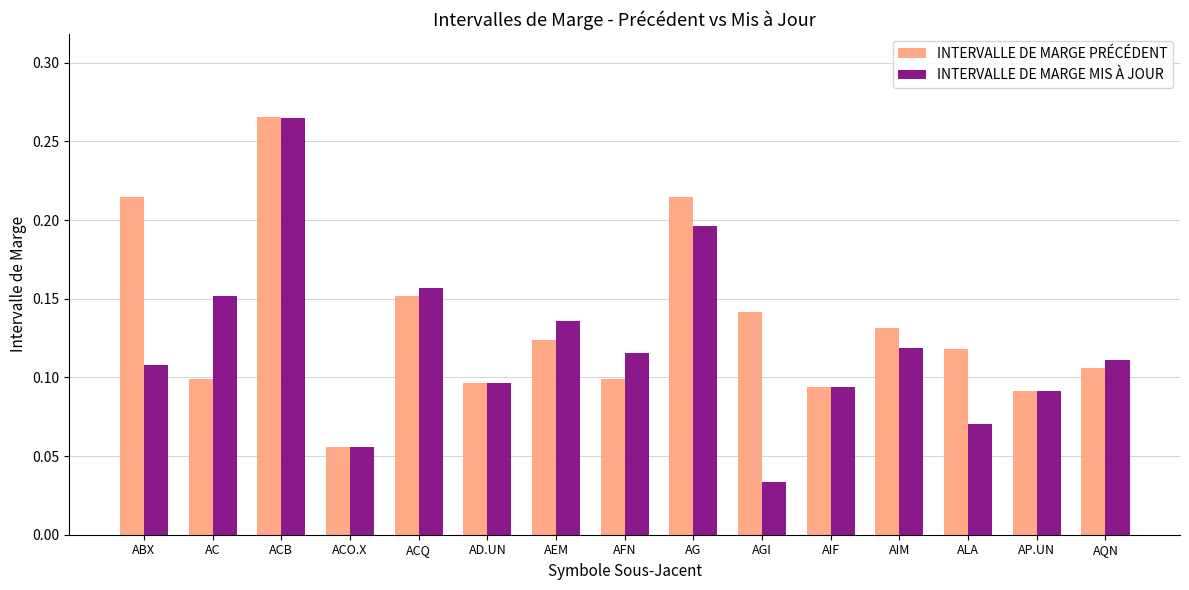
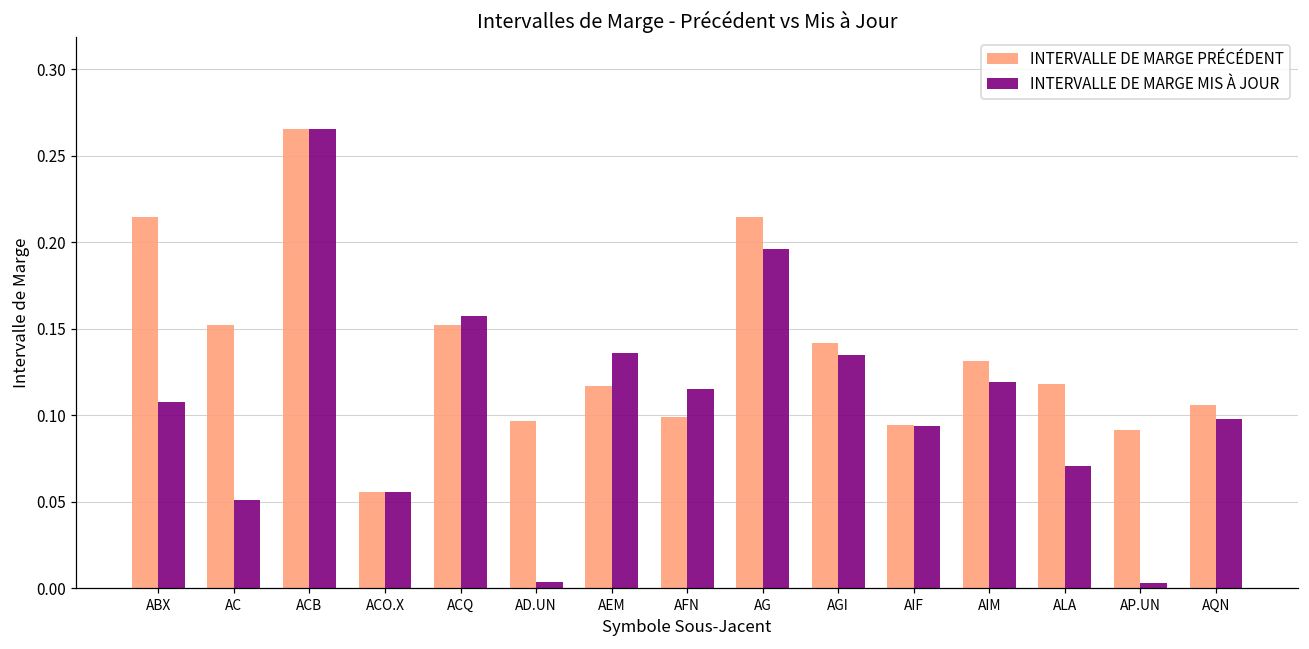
INTERVALLE DE MARGE PRÉCÉDENT, AC: 0.099 -> 0.152
INTERVALLE DE MARGE MIS À JOUR, AC: 0.152 -> 0.051
INTERVALLE DE MARGE MIS À JOUR, AD.UN: 0.097 -> 0.004
INTERVALLE DE MARGE PRÉCÉDENT, AEM: 0.124 -> 0.117
INTERVALLE DE MARGE MIS À JOUR, AGI: 0.034 -> 0.135
INTERVALLE DE MARGE MIS À JOUR, AP.UN: 0.091 -> 0.003
INTERVALLE DE MARGE MIS À JOUR, AQN: 0.111 -> 0.098
